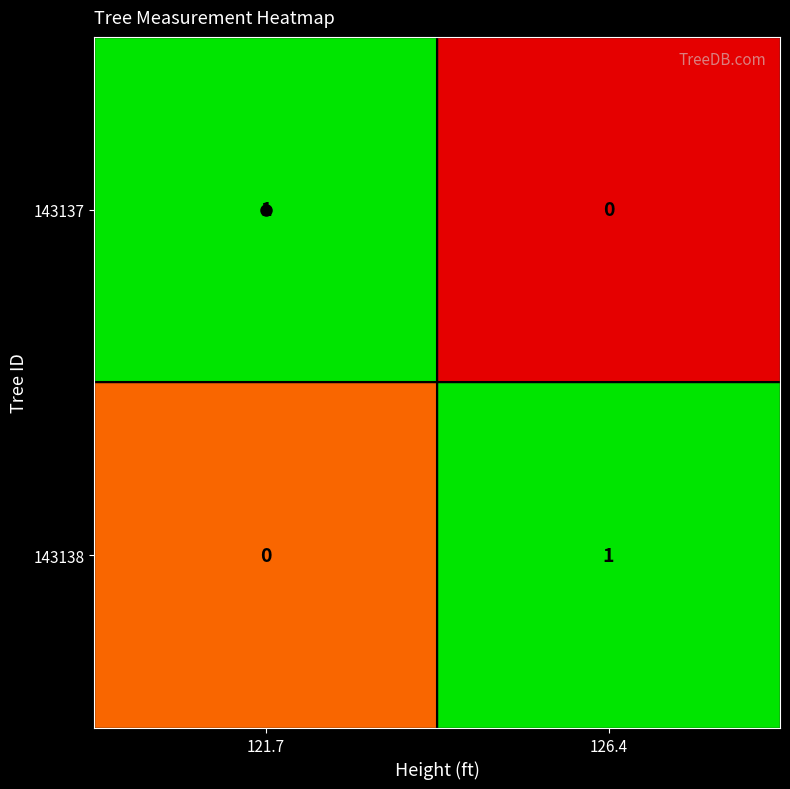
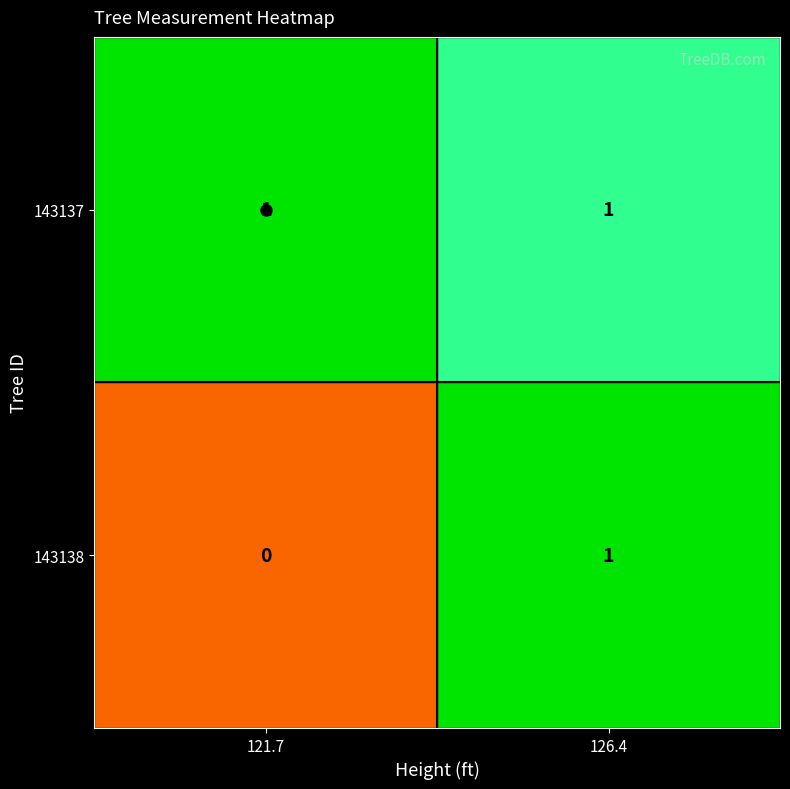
143137, 126.4: 0 -> 1
